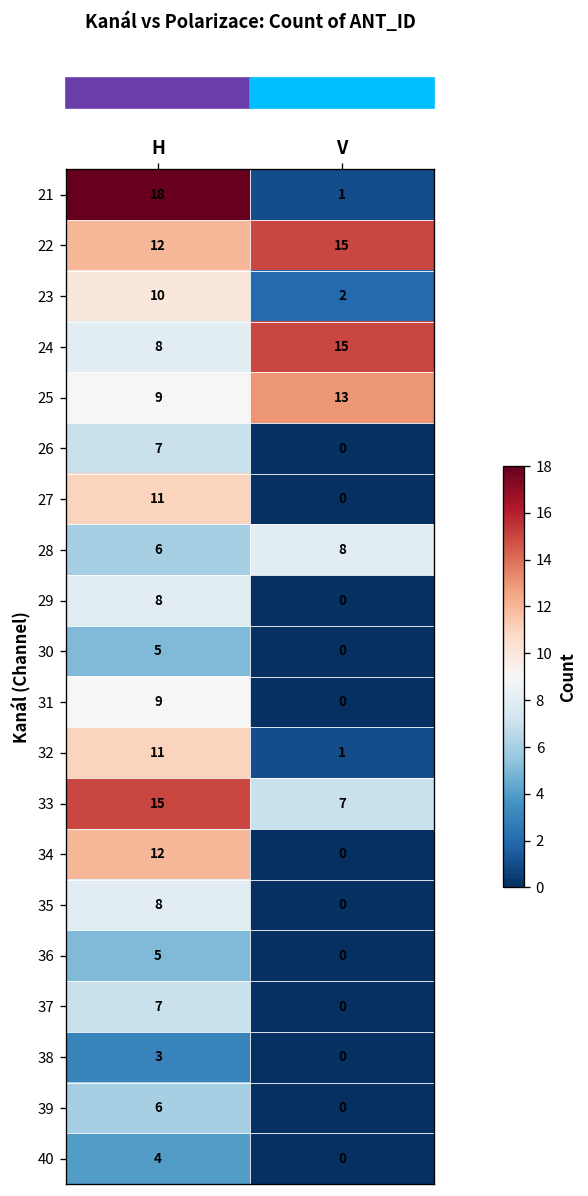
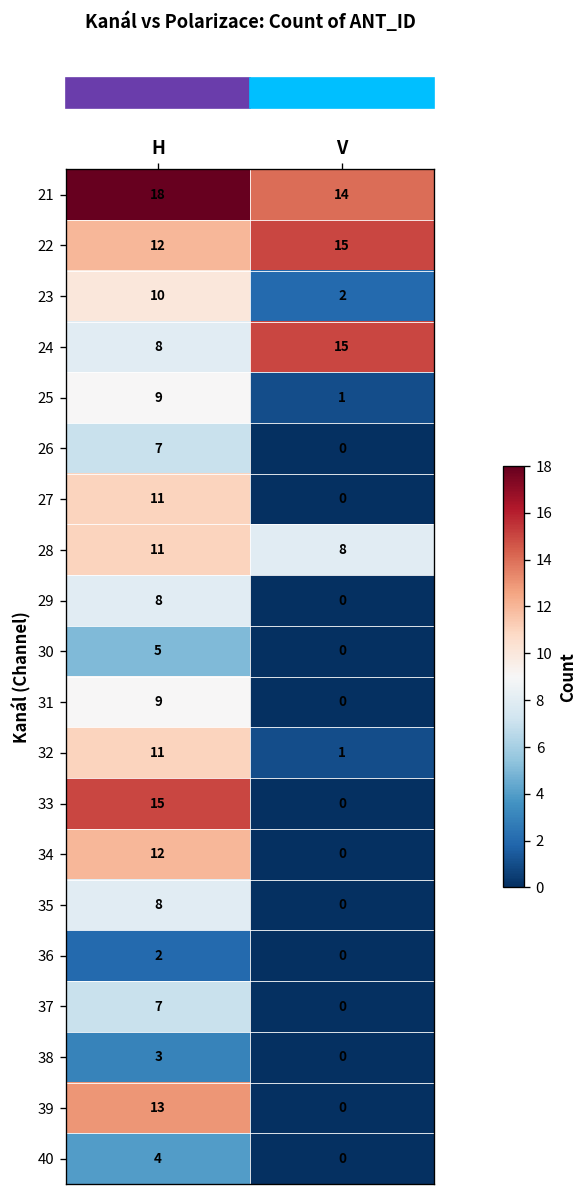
21, V: 1 -> 14
25, V: 13 -> 1
28, H: 6 -> 11
33, V: 7 -> 0
36, H: 5 -> 2
39, H: 6 -> 13
